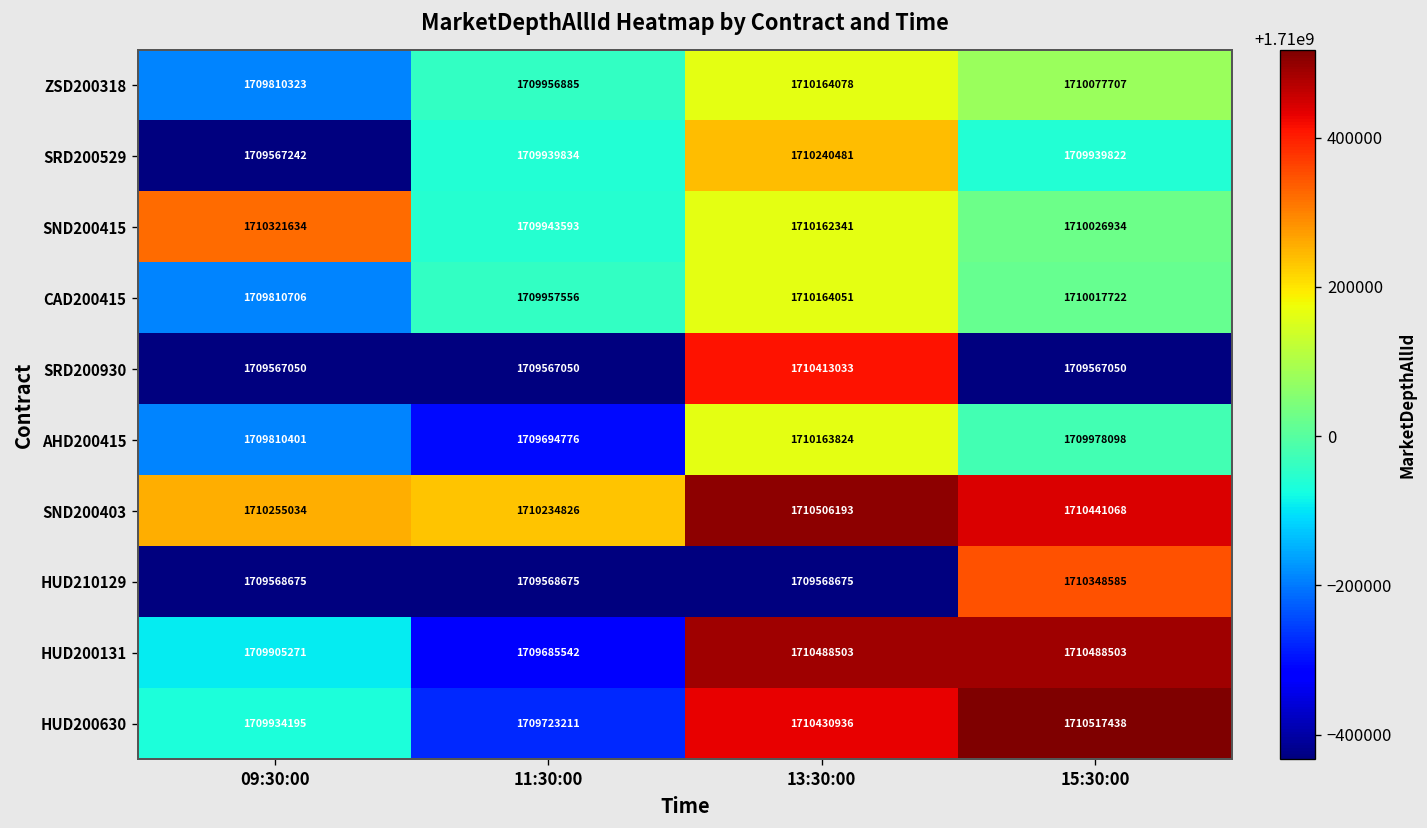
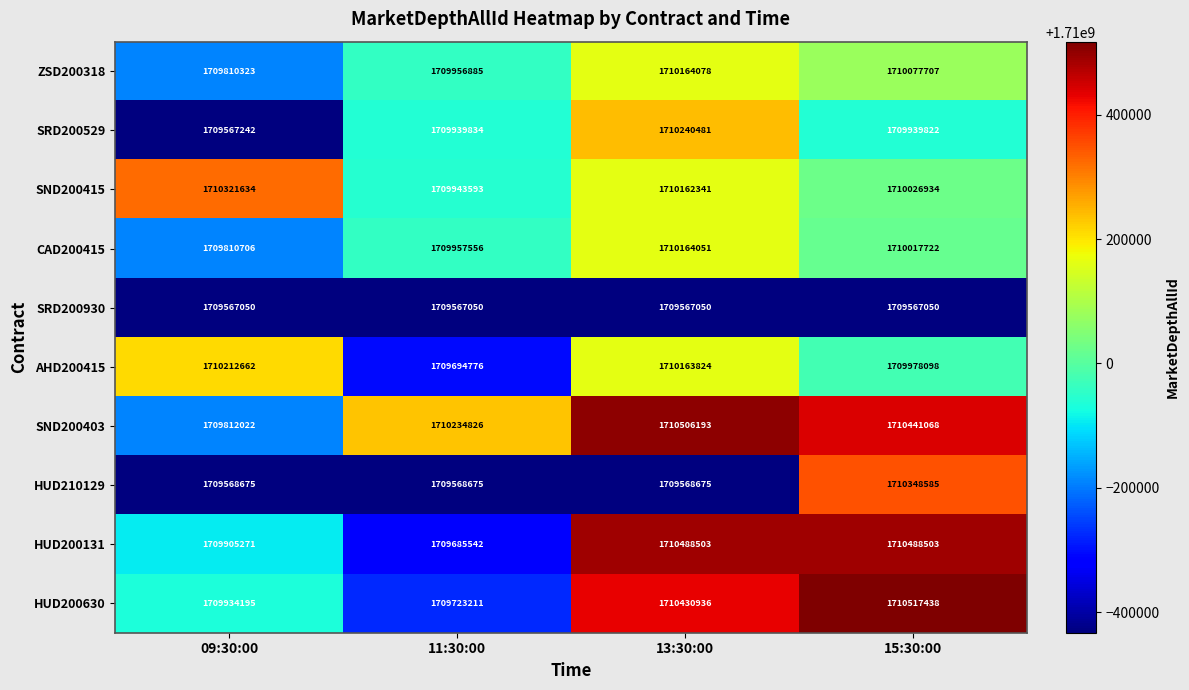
SRD200930, 13:30:00: 1710413033 -> 1709567050
AHD200415, 09:30:00: 1709810401 -> 1710212662
SND200403, 09:30:00: 1710255034 -> 1709812022
